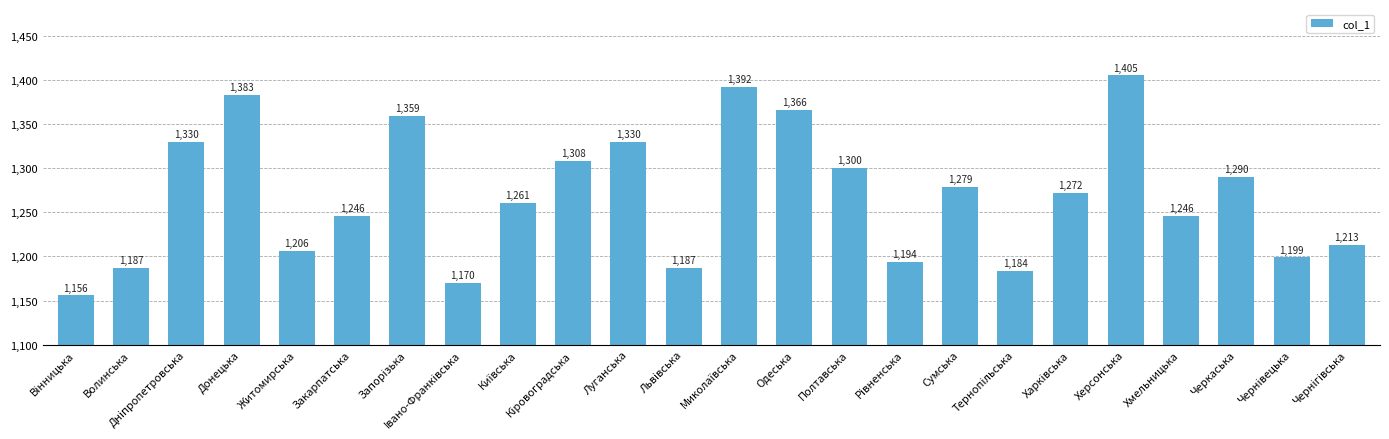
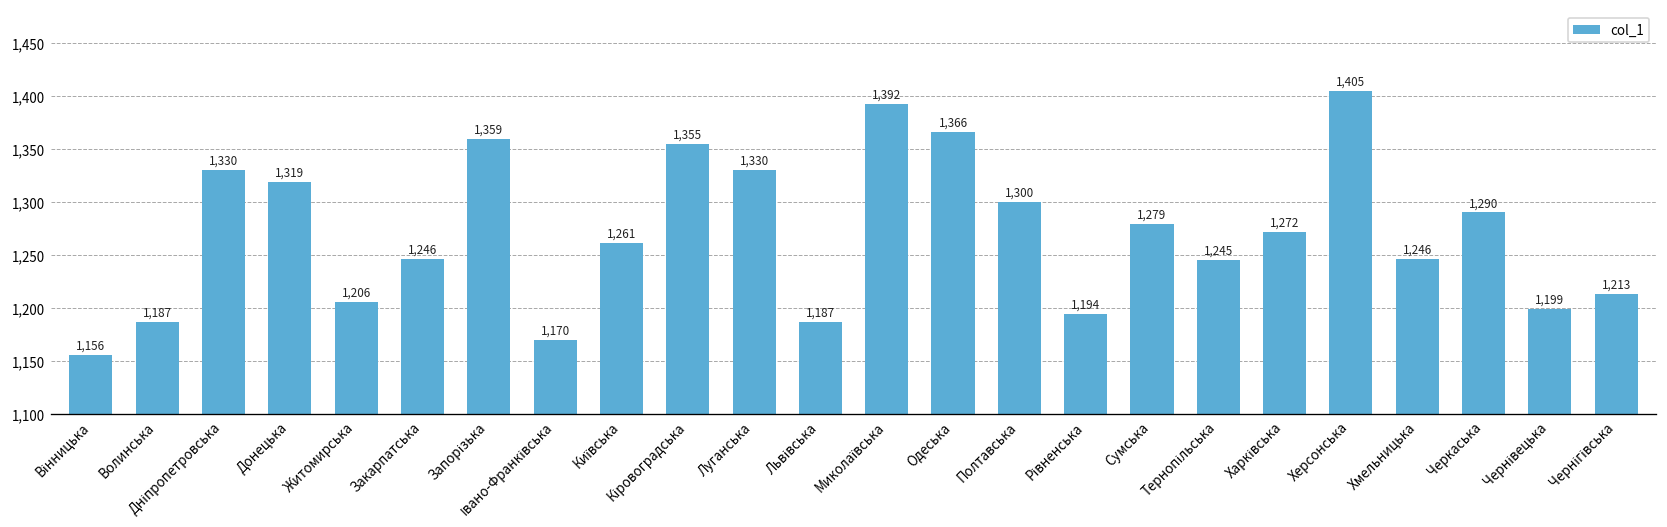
Донецька: 1,383 -> 1,319
Кіровоградська: 1,308 -> 1,355
Тернопільська: 1,184 -> 1,245
